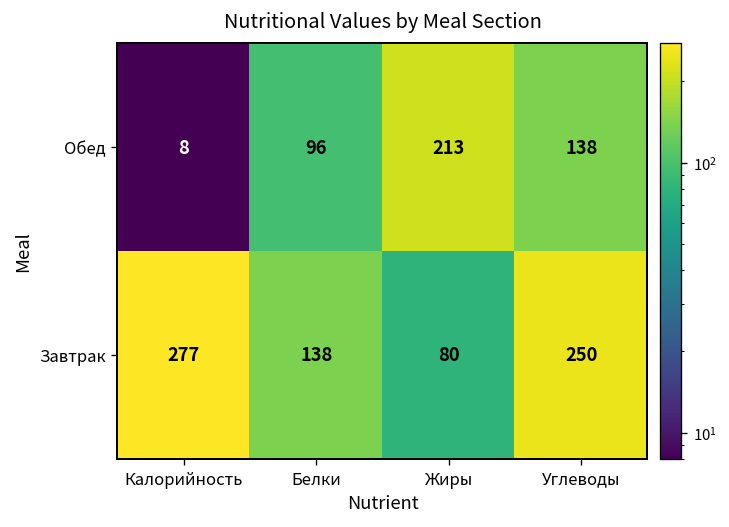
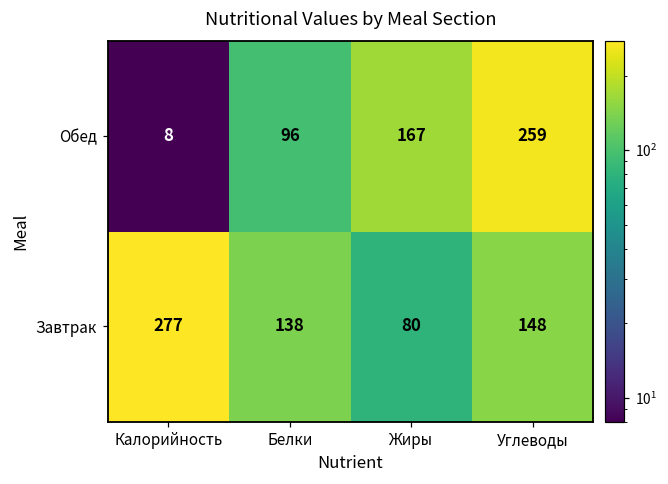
Обед, Жиры: 213 -> 167
Обед, Углеводы: 138 -> 259
Завтрак, Углеводы: 250 -> 148
